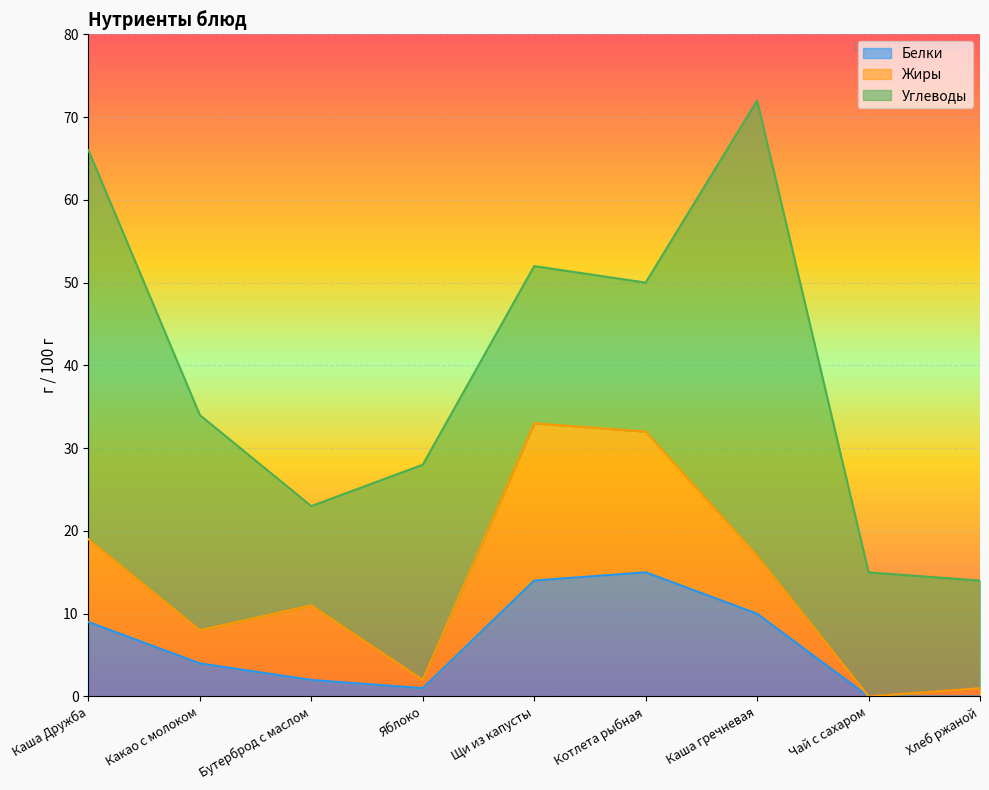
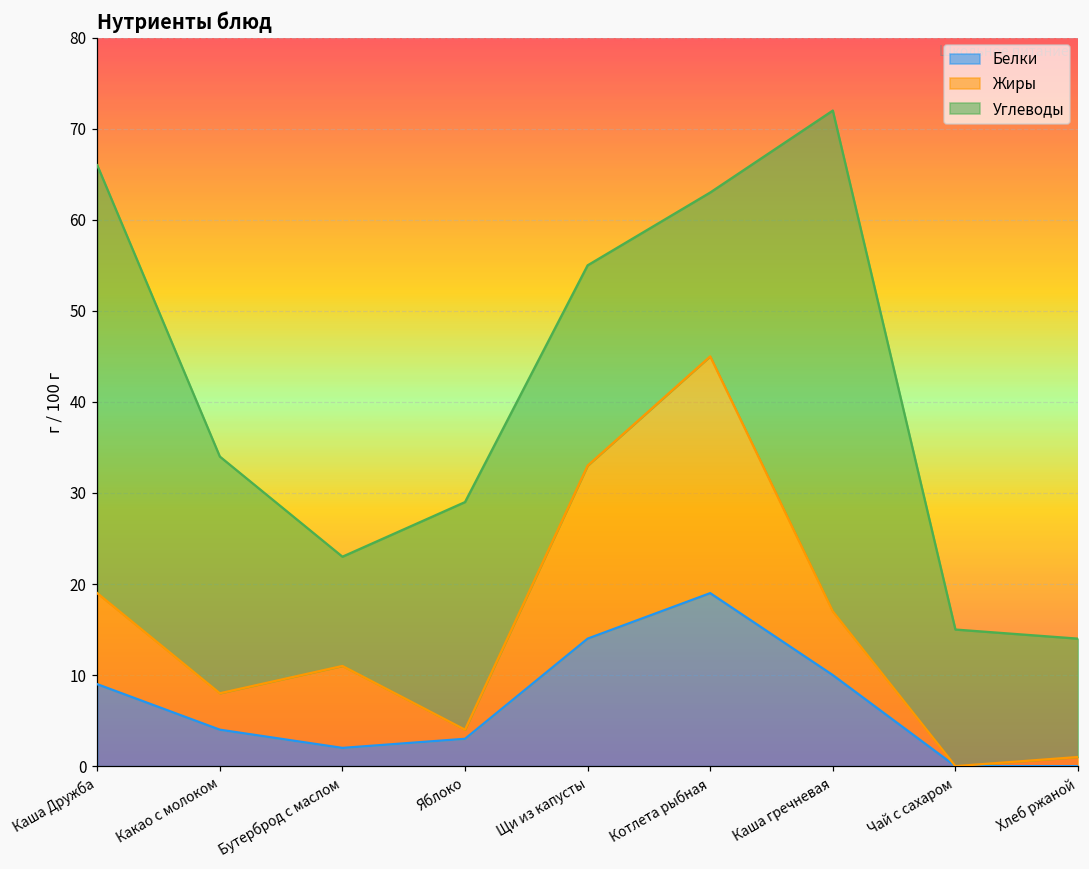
Белки, Яблоко: 1 -> 3
Углеводы, Яблоко: 26 -> 25
Углеводы, Щи из капусты: 19 -> 22
Белки, Котлета рыбная: 15 -> 19
Жиры, Котлета рыбная: 17 -> 26
